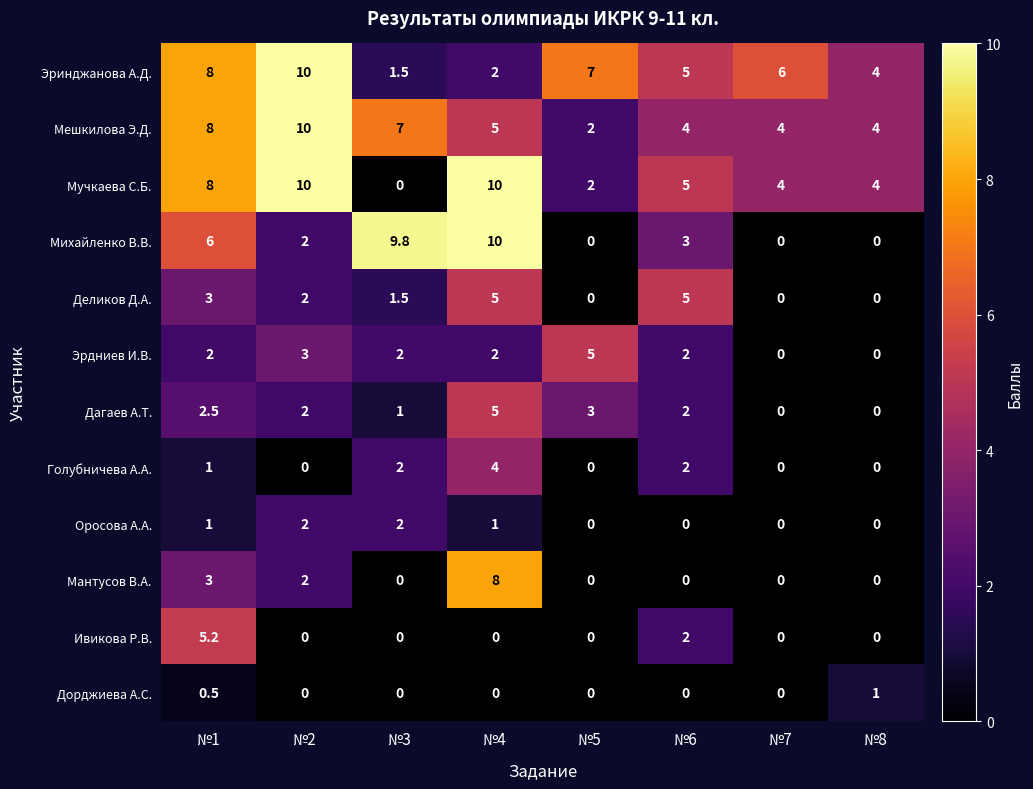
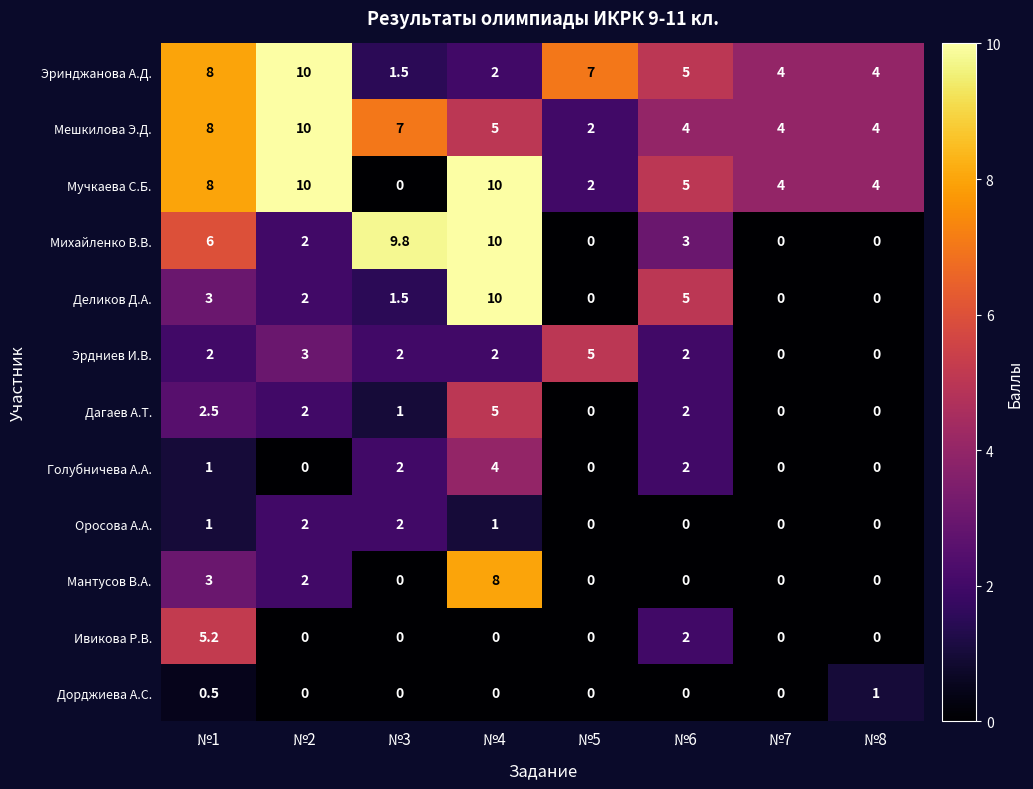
Эринджанова А.Д., №7: 6 -> 4
Деликов Д.А., №4: 5 -> 10
Дагаев А.Т., №5: 3 -> 0
